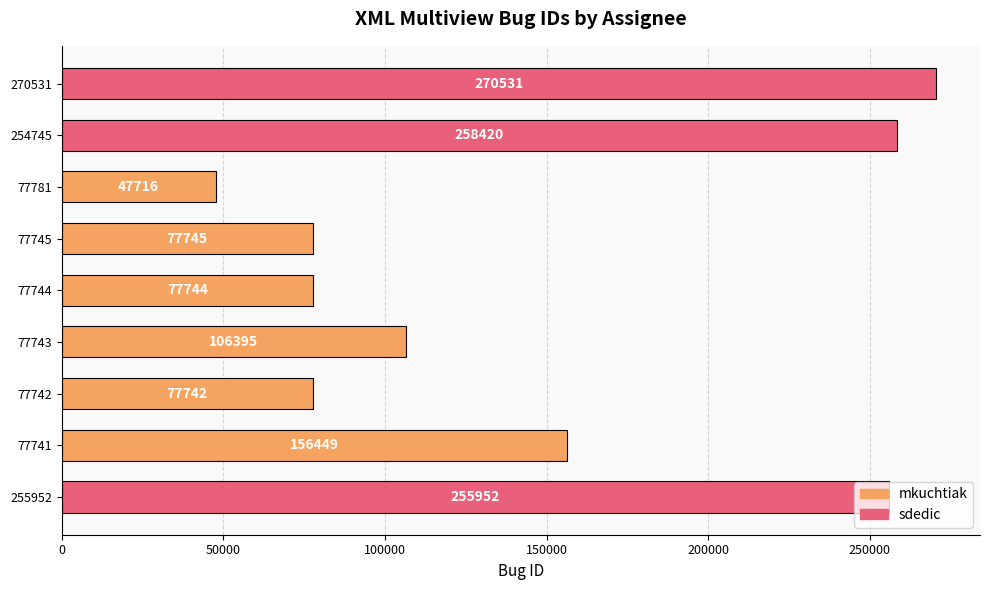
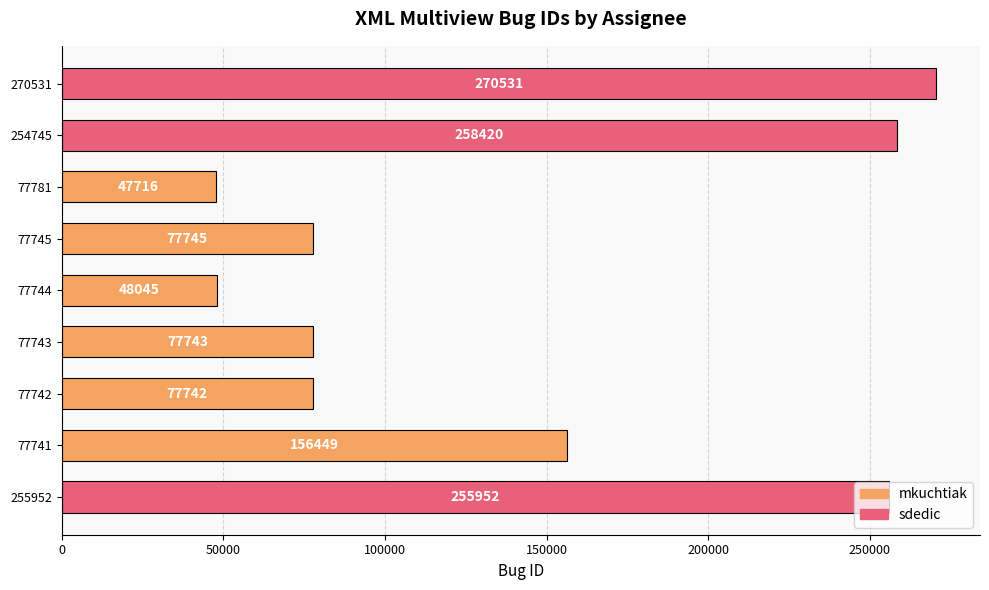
77744: 77744 -> 48045
77743: 106395 -> 77743
